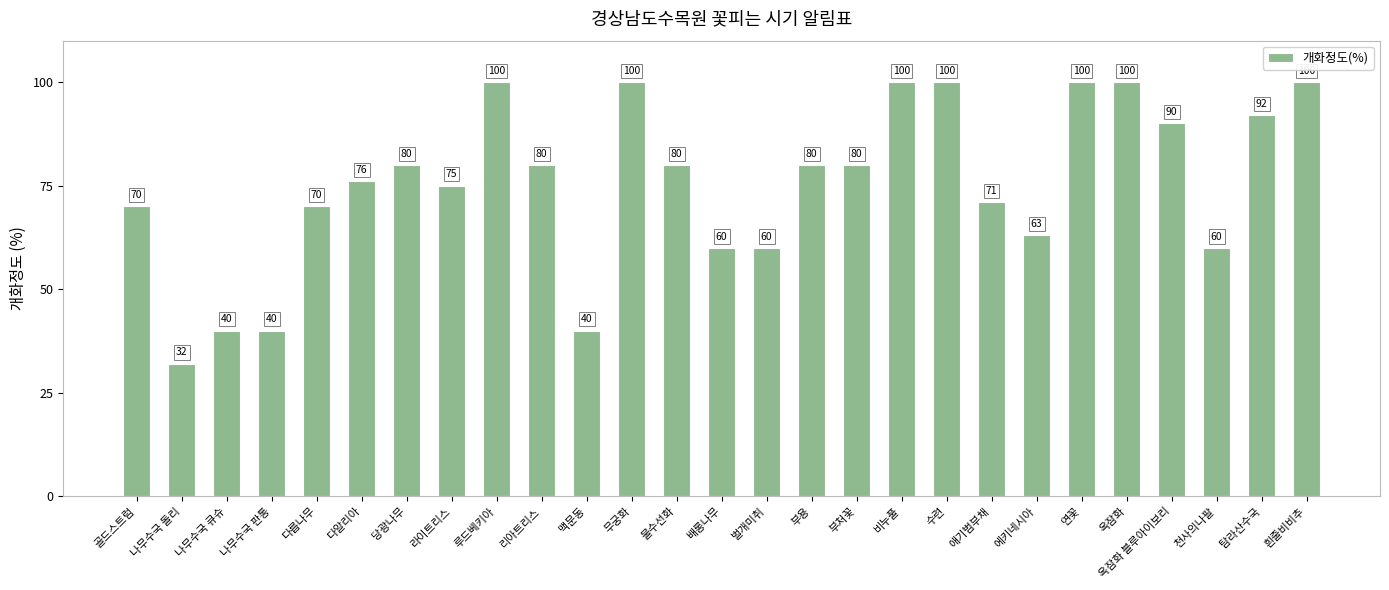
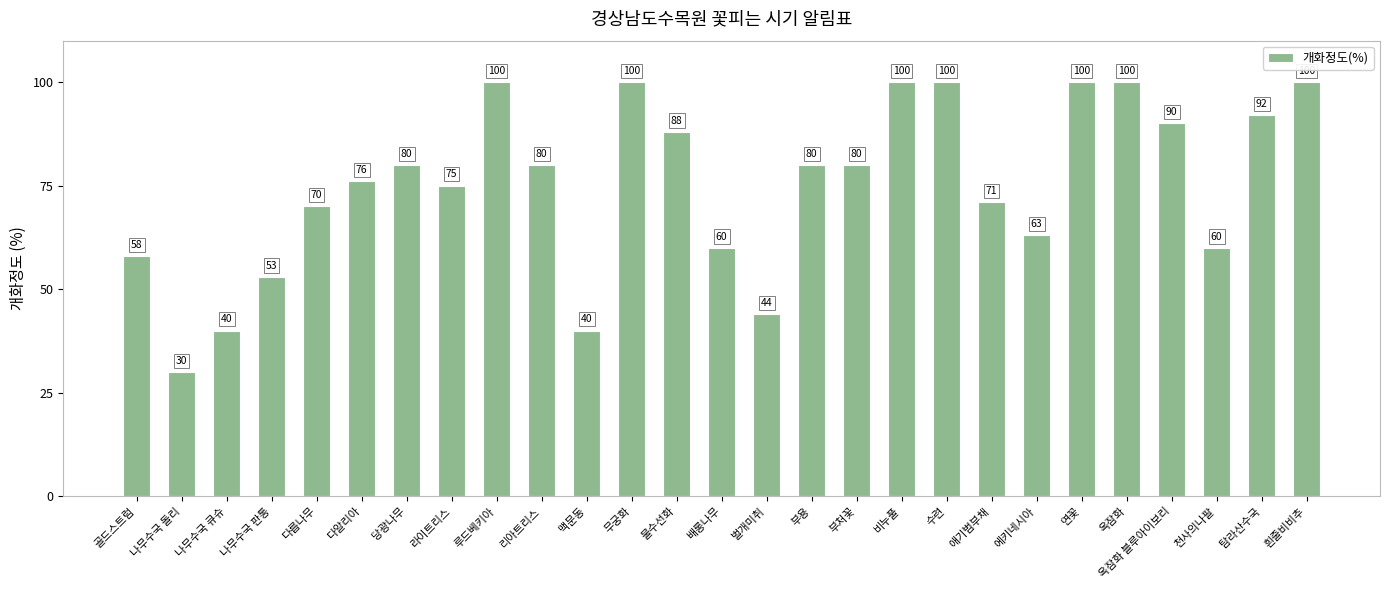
골드스트럼: 70 -> 58
나무수국 돌리: 32 -> 30
나무수국 판통: 40 -> 53
물수선화: 80 -> 88
벌개미취: 60 -> 44
